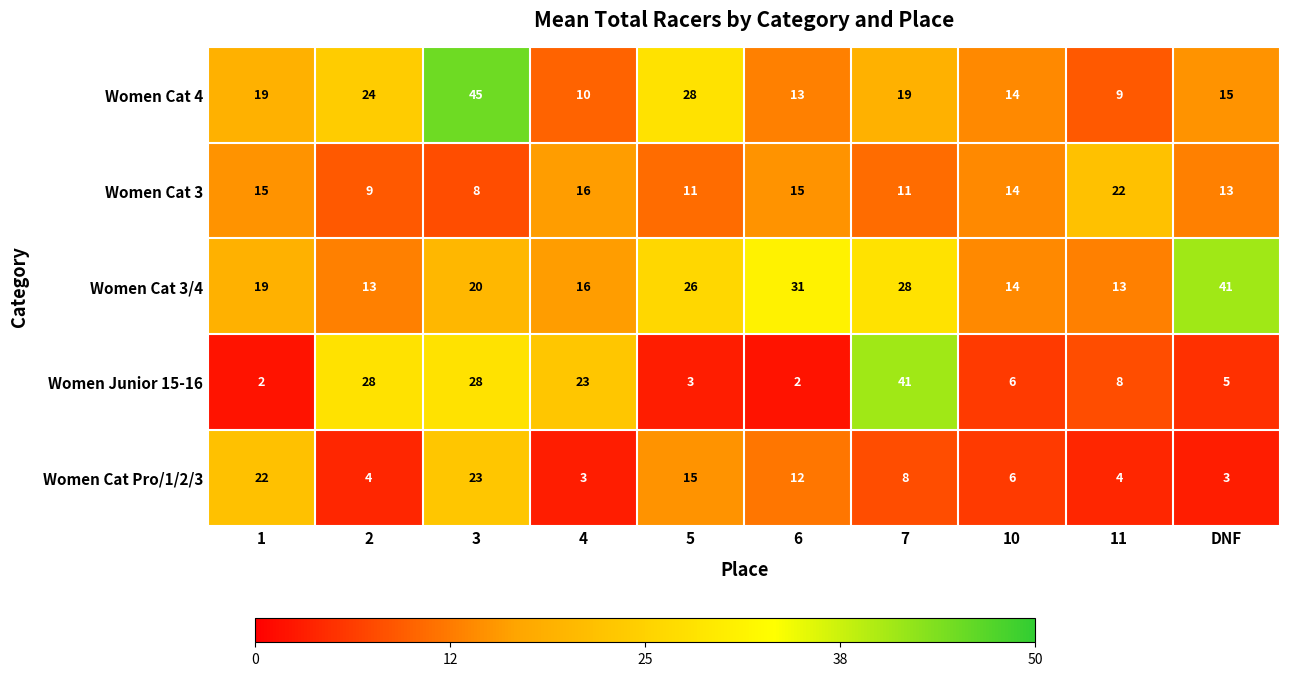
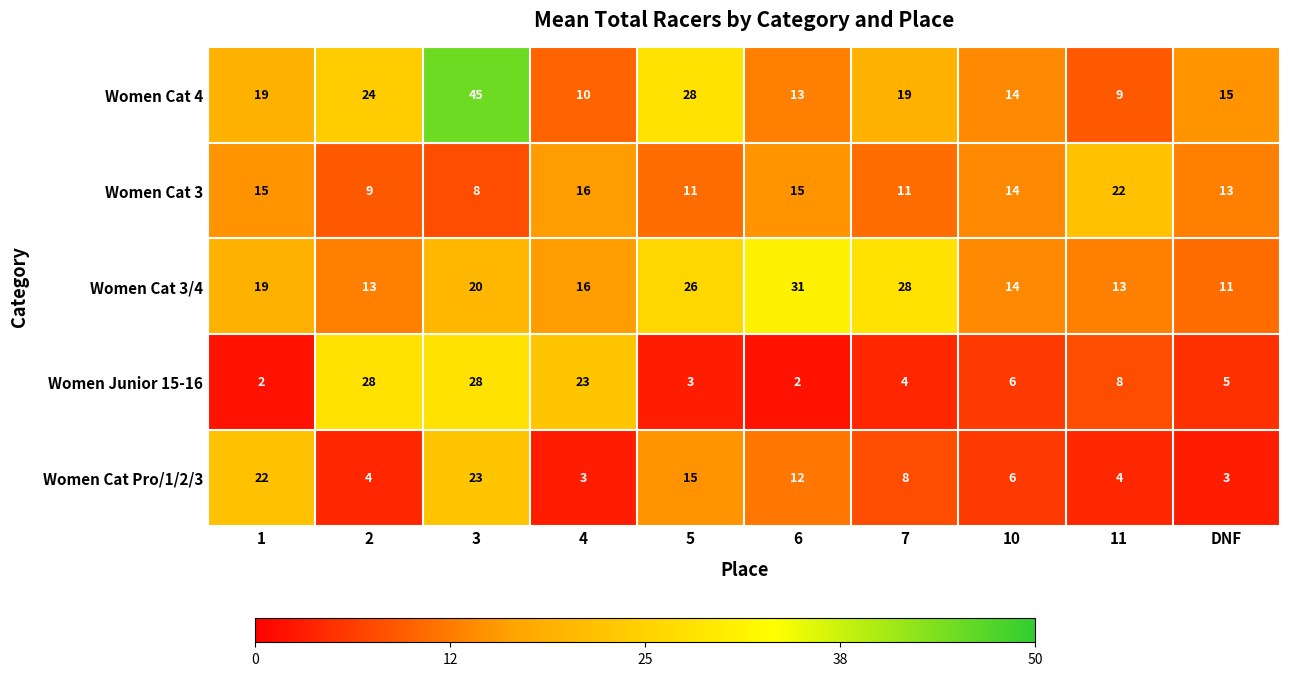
Women Cat 3/4, DNF: 41 -> 11
Women Junior 15-16, 7: 41 -> 4
